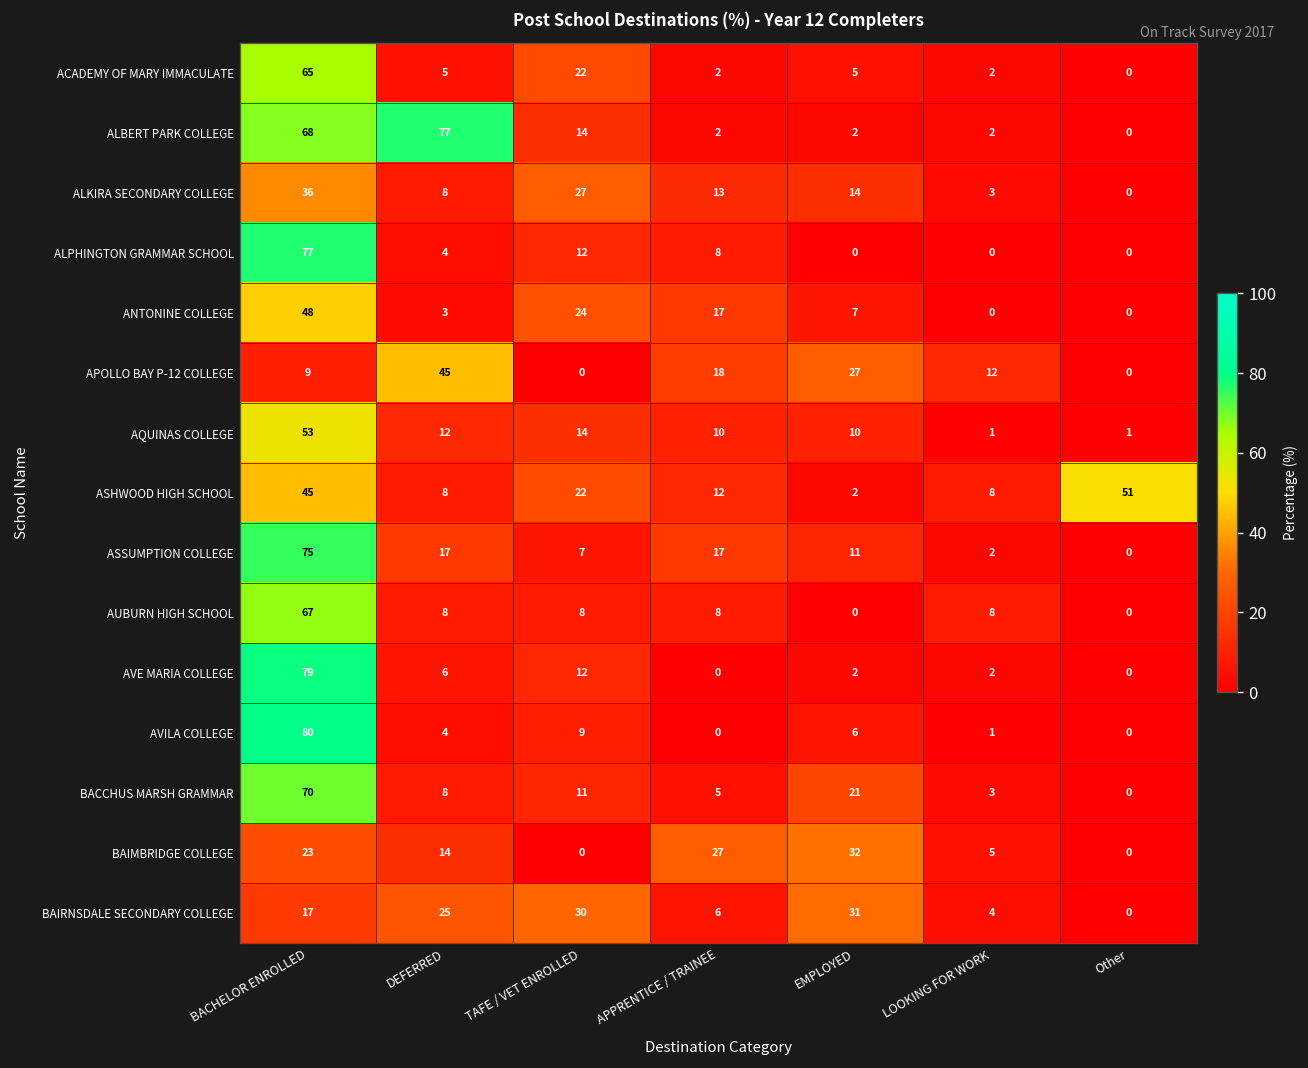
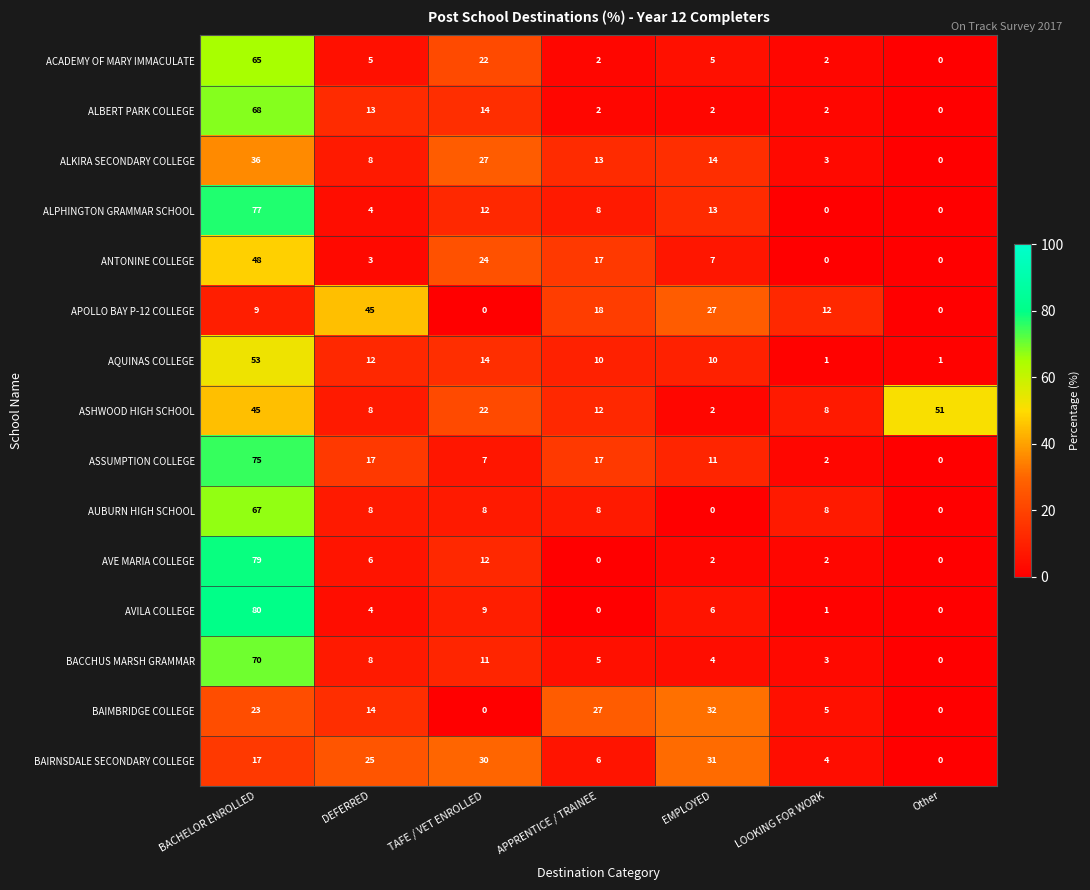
ALBERT PARK COLLEGE, DEFERRED: 77 -> 13
ALPHINGTON GRAMMAR SCHOOL, EMPLOYED: 0 -> 13
BACCHUS MARSH GRAMMAR, EMPLOYED: 21 -> 4
